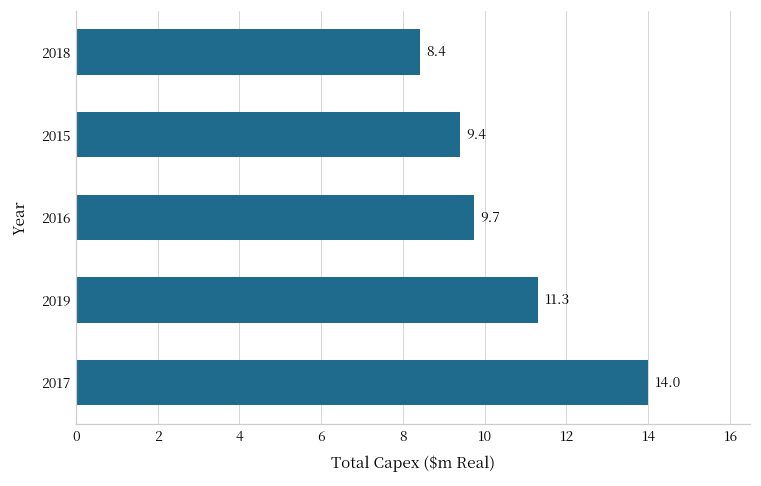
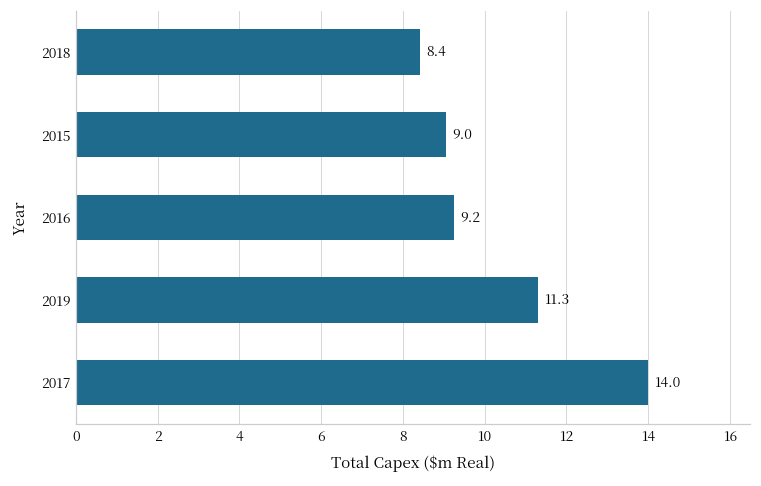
2015: 9.4 -> 9.0
2016: 9.7 -> 9.2
